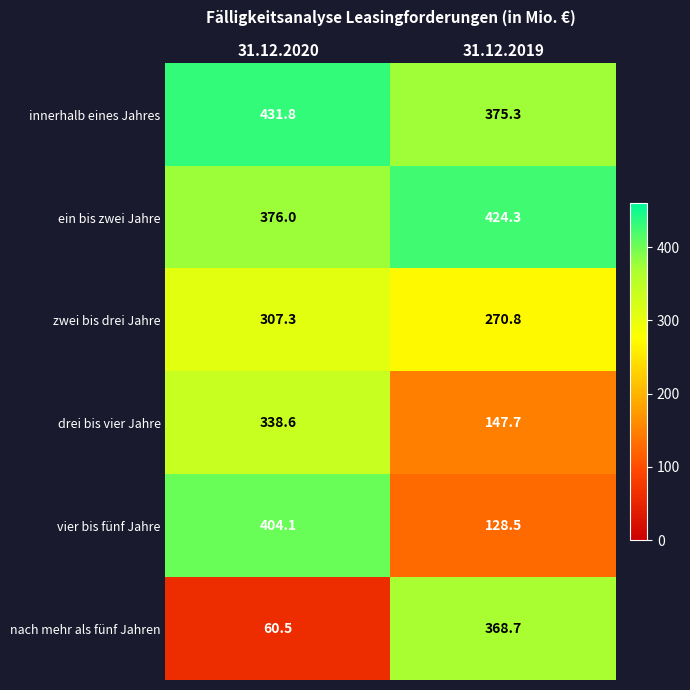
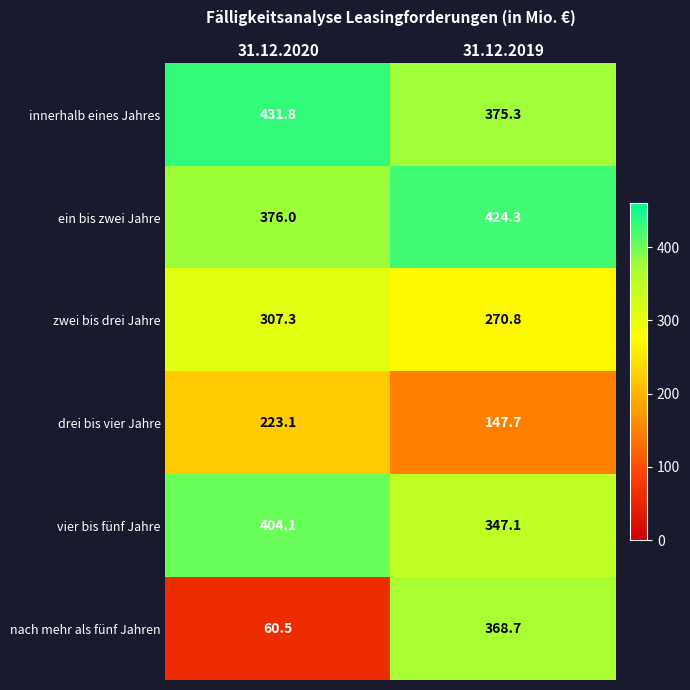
drei bis vier Jahre, 31.12.2020: 338.6 -> 223.1
vier bis fünf Jahre, 31.12.2019: 128.5 -> 347.1
